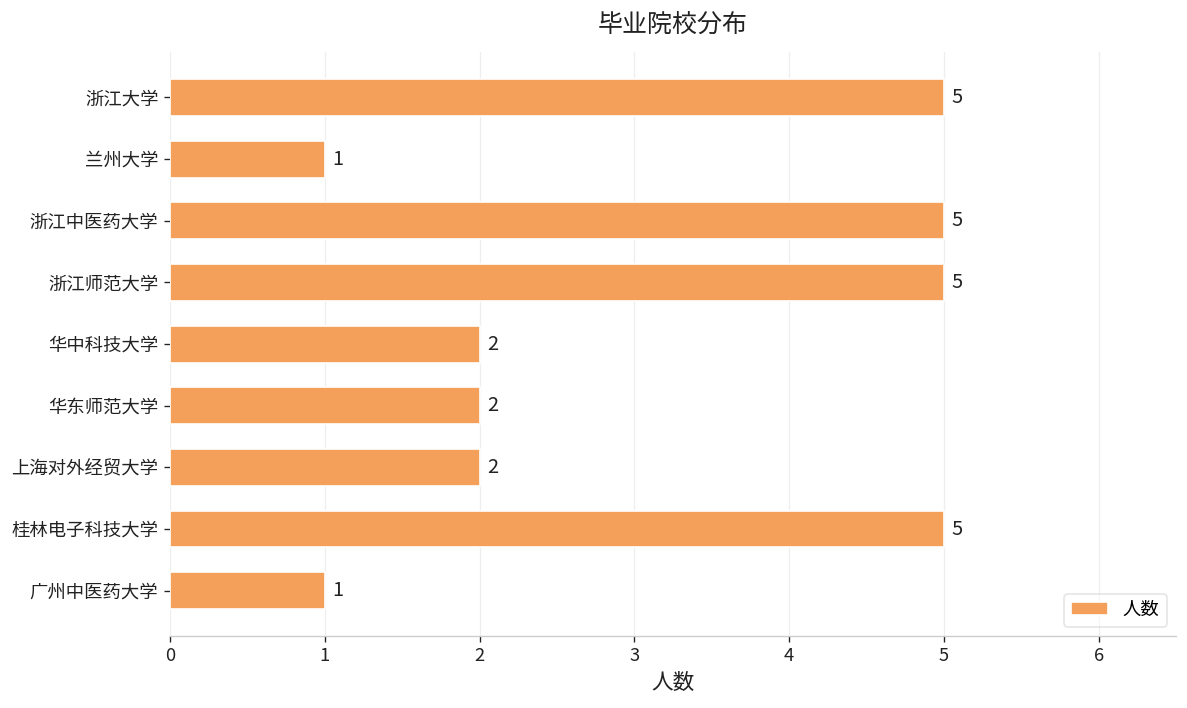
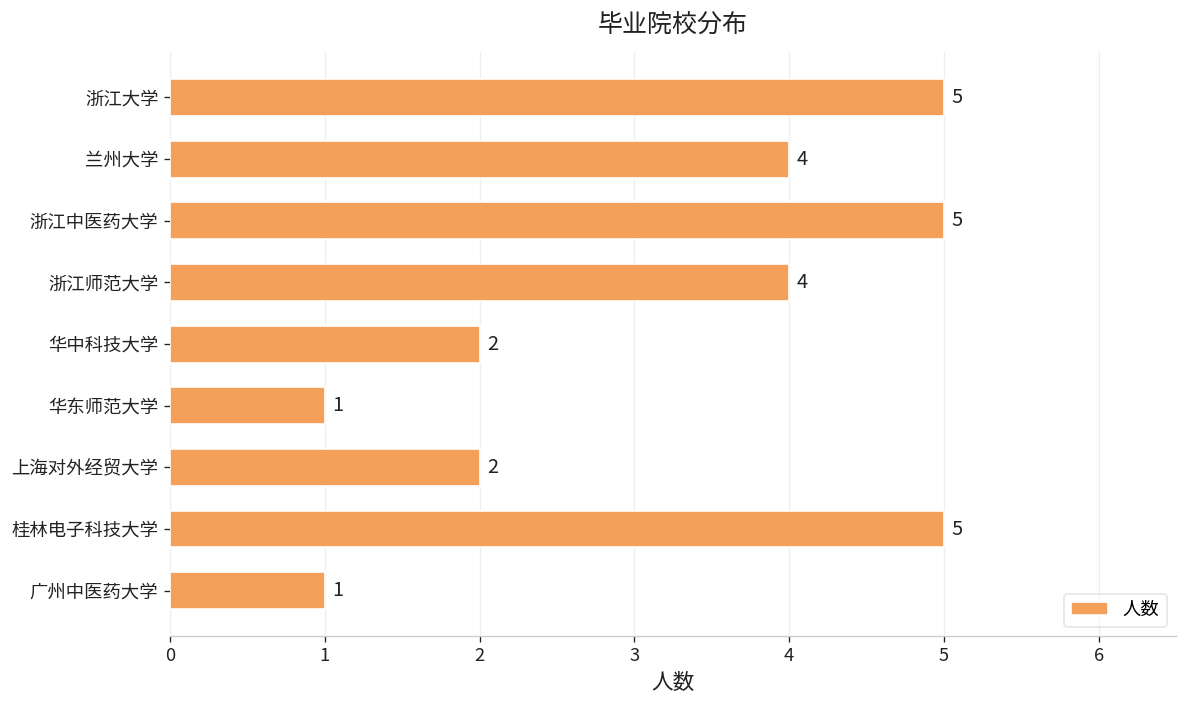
兰州大学: 1 -> 4
浙江师范大学: 5 -> 4
华东师范大学: 2 -> 1
